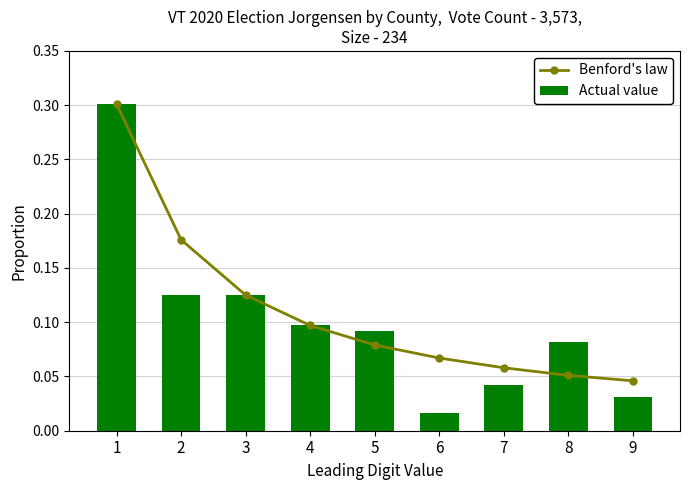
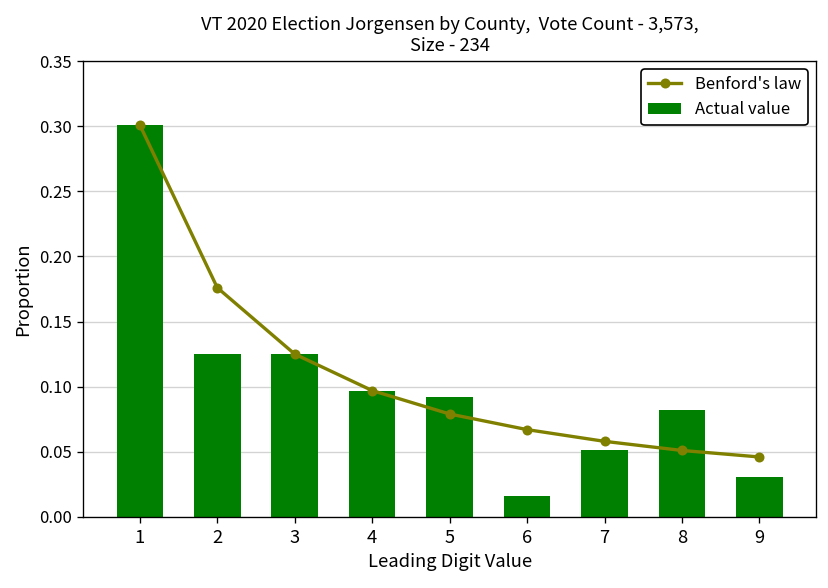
Actual value, 7: 0.042 -> 0.051
